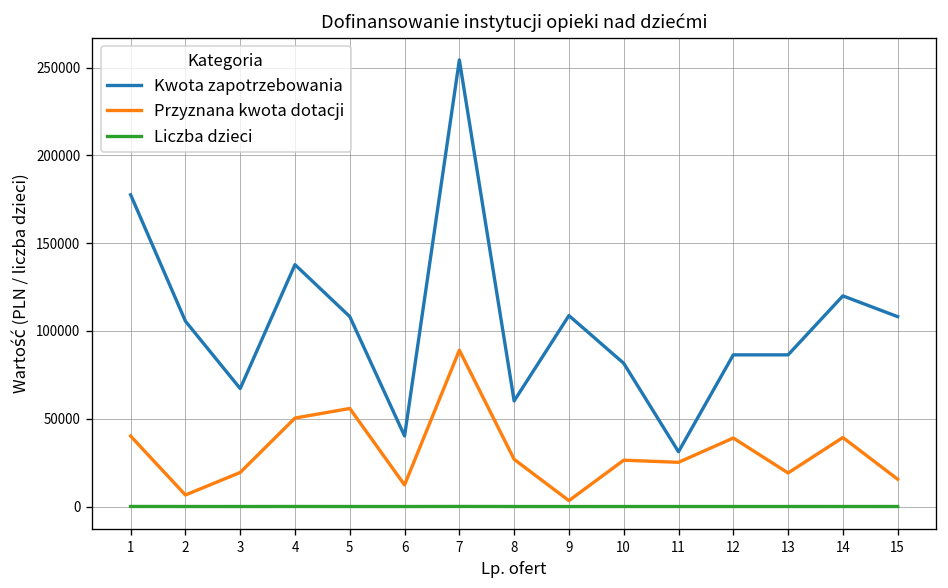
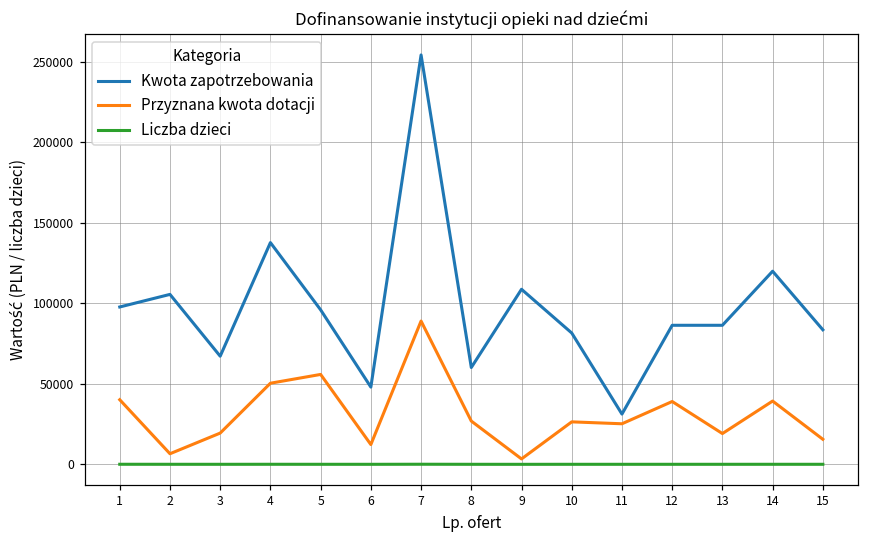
Kwota zapotrzebowania, 1: 178000 -> 98000
Kwota zapotrzebowania, 5: 108000 -> 96000
Kwota zapotrzebowania, 6: 40000 -> 48000
Kwota zapotrzebowania, 15: 108000 -> 84000
